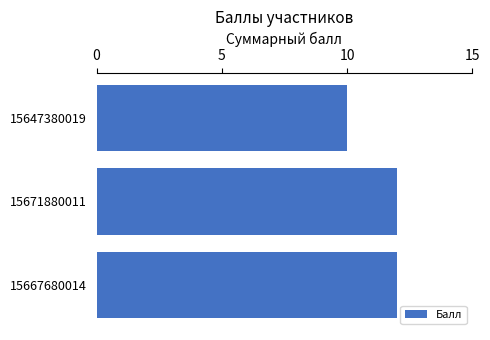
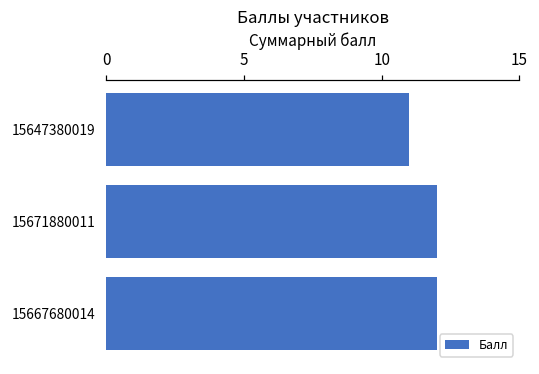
15647380019: 10 -> 11
